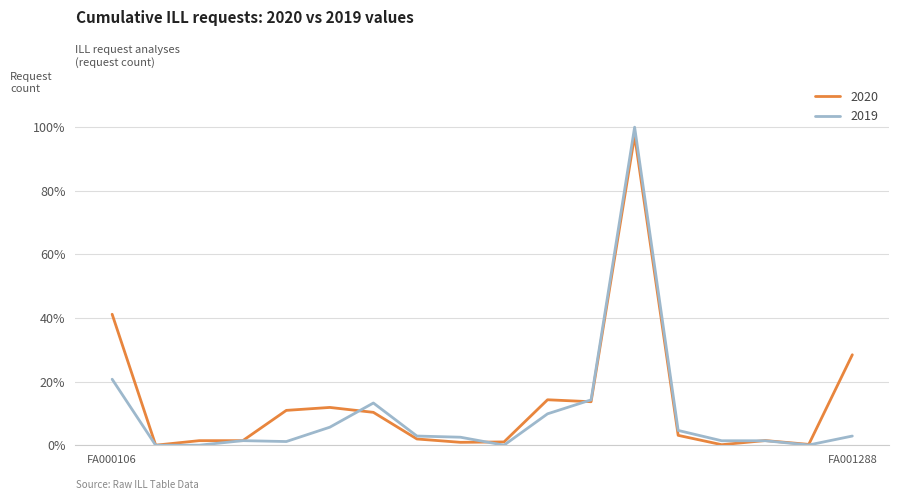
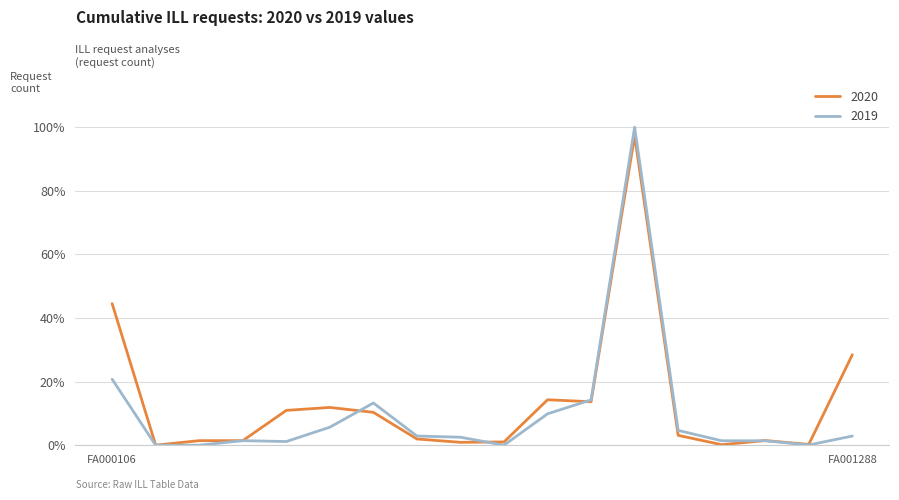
2020, FA000106: 41% -> 45%
